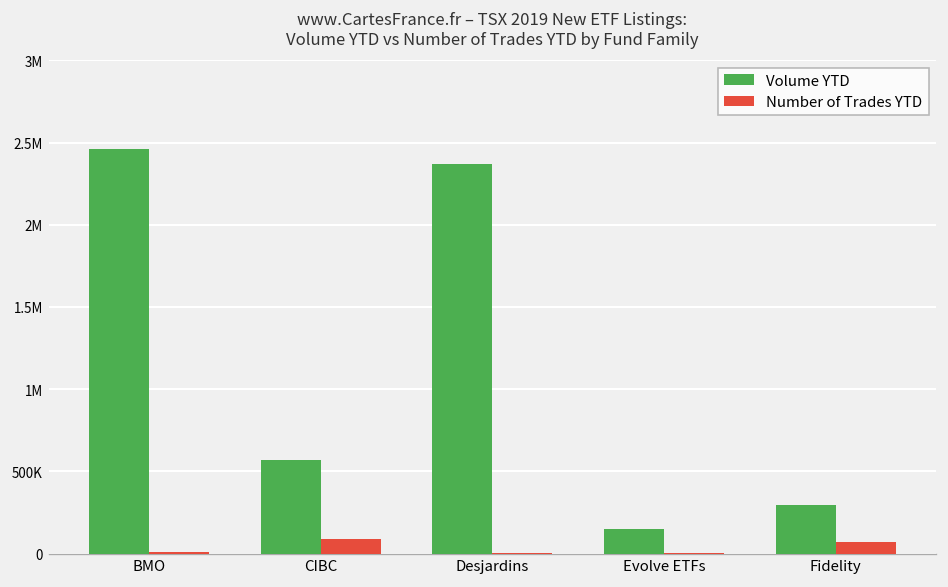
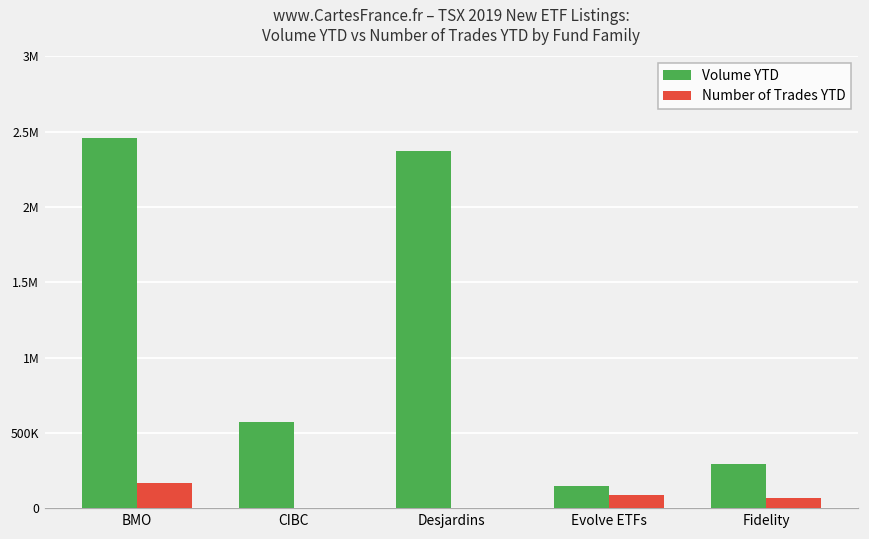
Number of Trades YTD, BMO: 10000 -> 170000
Number of Trades YTD, CIBC: 90000 -> 0
Number of Trades YTD, Evolve ETFs: 0 -> 90000
